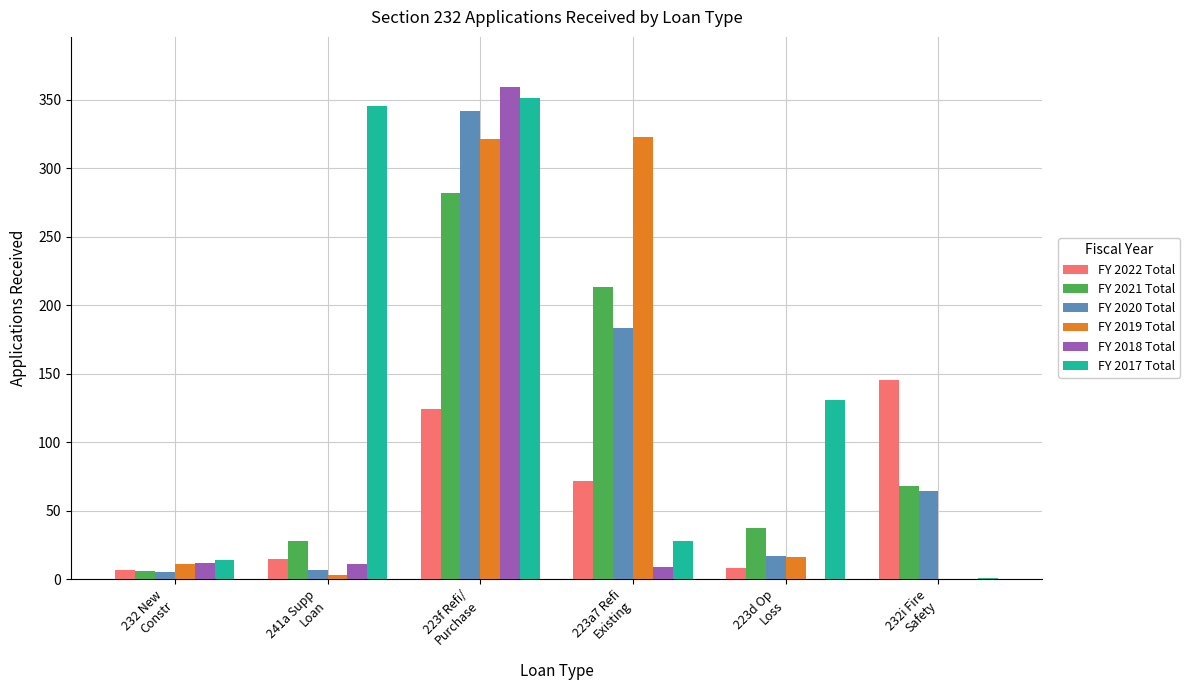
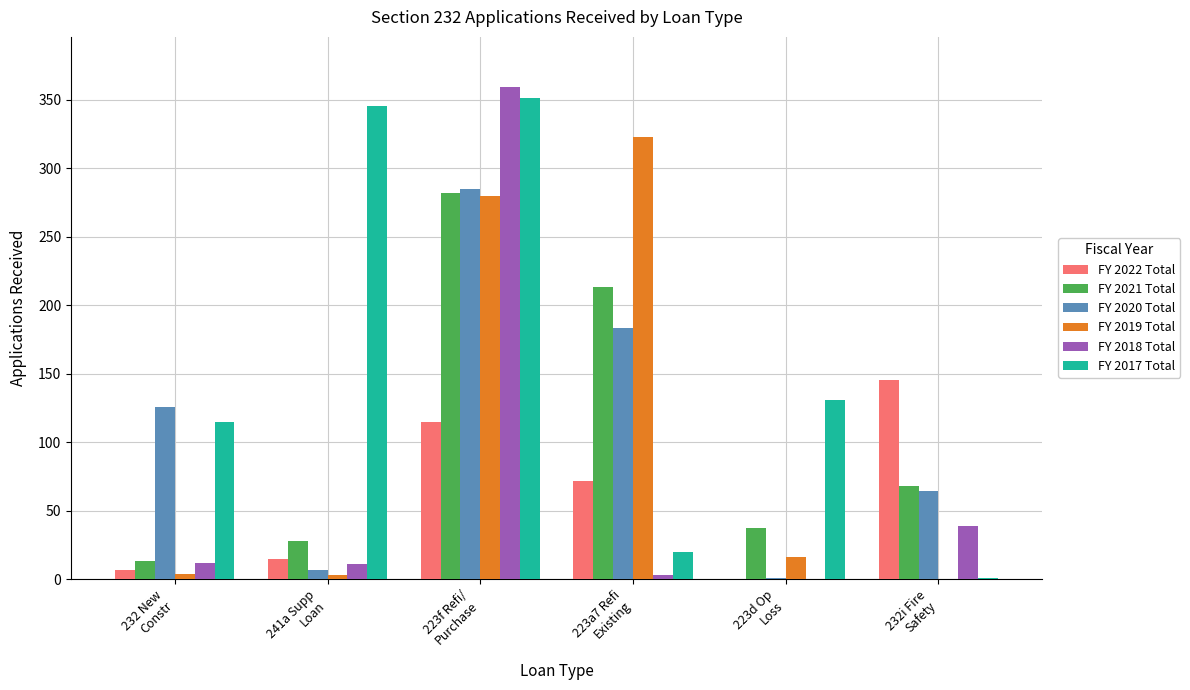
FY 2021 Total, 232 New Constr: 6 -> 13
FY 2020 Total, 232 New Constr: 5 -> 126
FY 2019 Total, 232 New Constr: 11 -> 4
FY 2017 Total, 232 New Constr: 14 -> 115
FY 2022 Total, 223f Refi/ Purchase: 124 -> 115
FY 2020 Total, 223f Refi/ Purchase: 342 -> 285
FY 2019 Total, 223f Refi/ Purchase: 321 -> 280
FY 2018 Total, 223a7 Refi Existing: 9 -> 3
FY 2017 Total, 223a7 Refi Existing: 28 -> 20
FY 2022 Total, 223d Op Loss: 8 -> 0
FY 2020 Total, 223d Op Loss: 17 -> 1
FY 2018 Total, 232i Fire Safety: 0 -> 39
